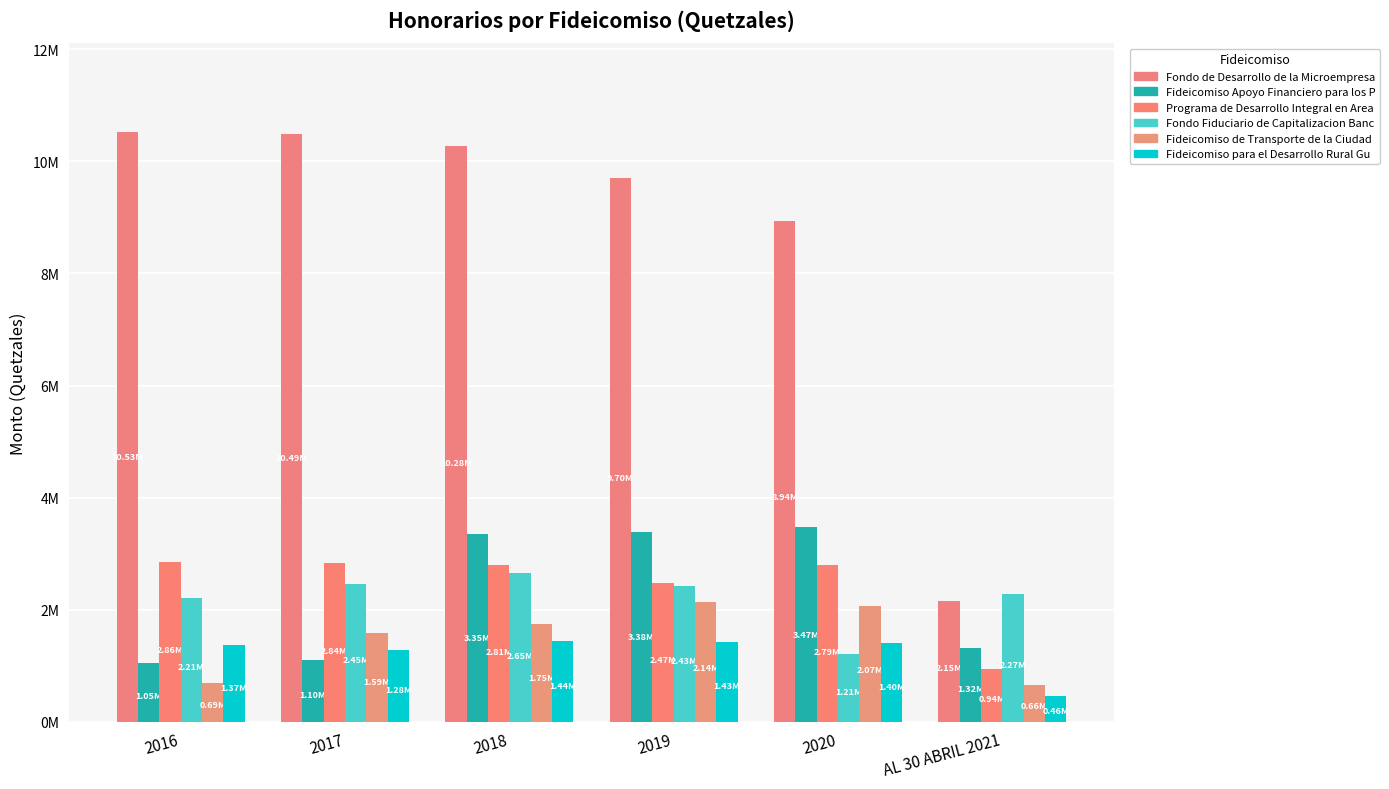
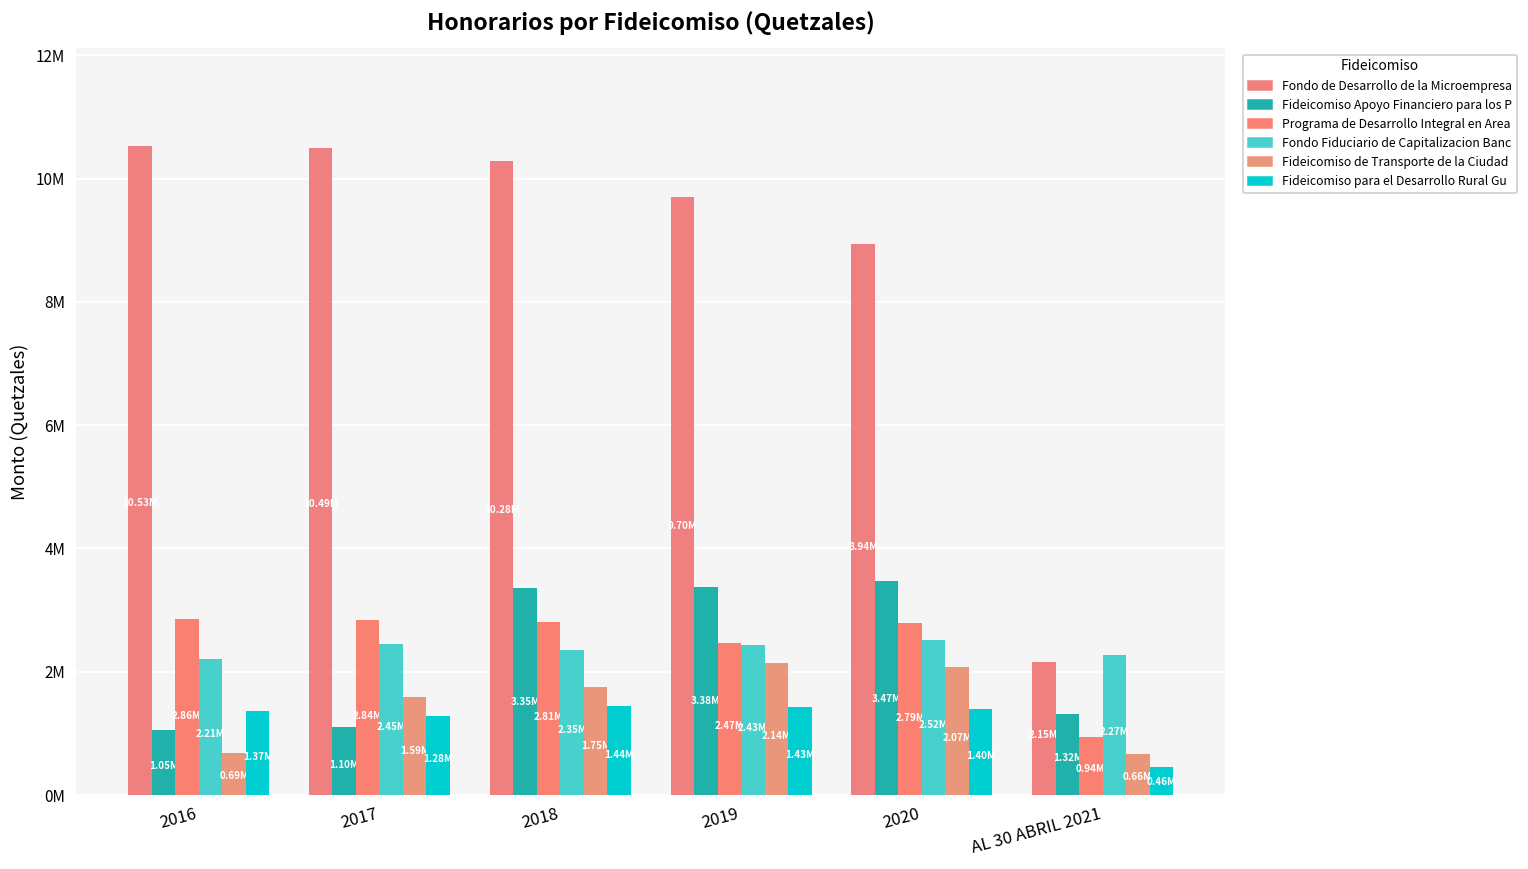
Fondo Fiduciario de Capitalizacion Banc, 2018: 2.65M -> 2.35M
Fondo Fiduciario de Capitalizacion Banc, 2020: 1.21M -> 2.52M
